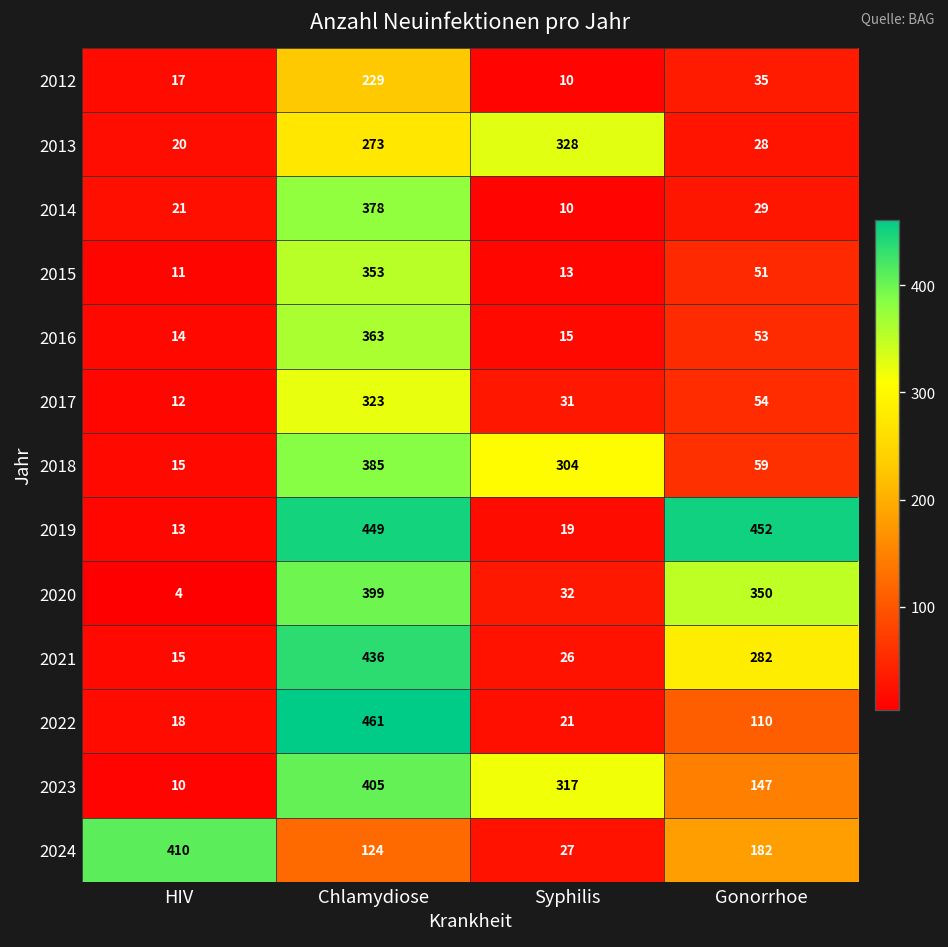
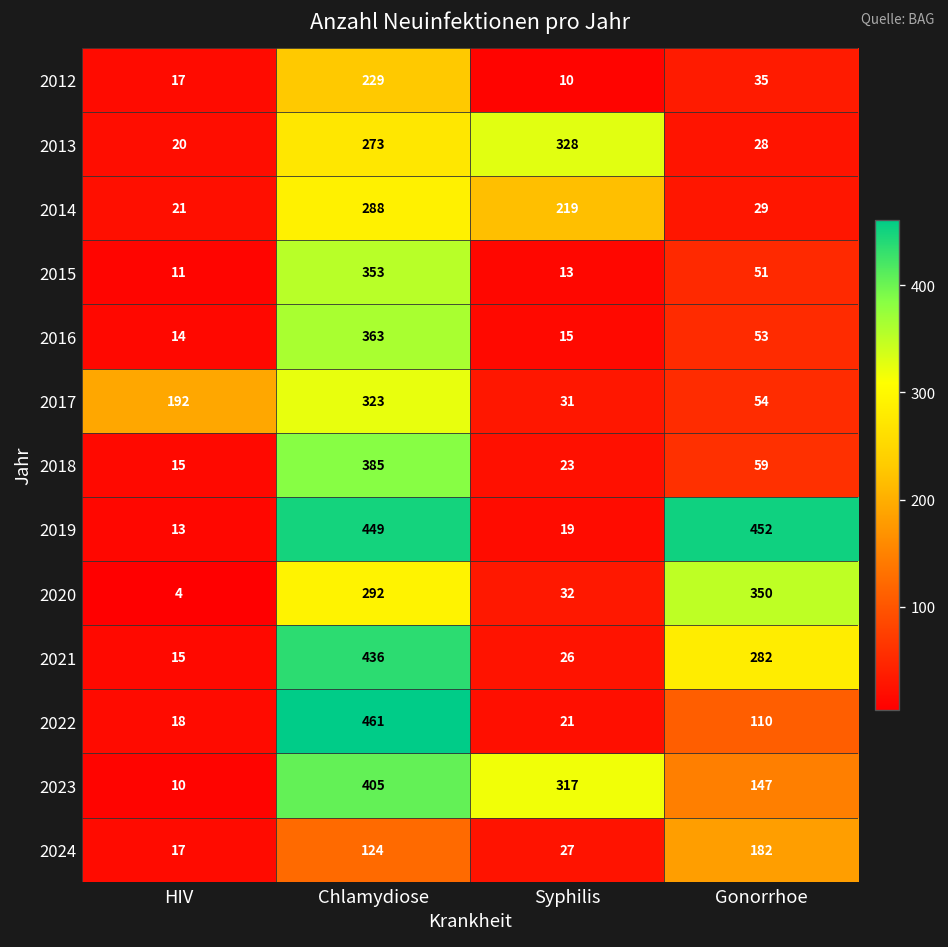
2014, Chlamydiose: 378 -> 288
2014, Syphilis: 10 -> 219
2017, HIV: 12 -> 192
2018, Syphilis: 304 -> 23
2020, Chlamydiose: 399 -> 292
2024, HIV: 410 -> 17
